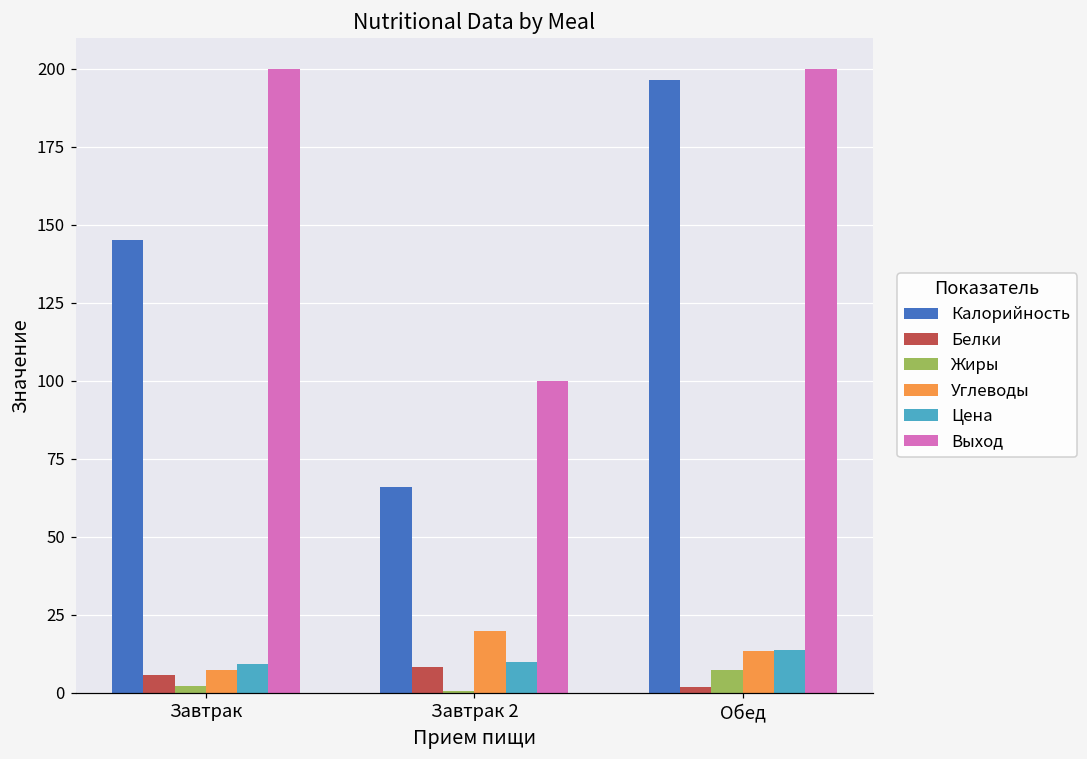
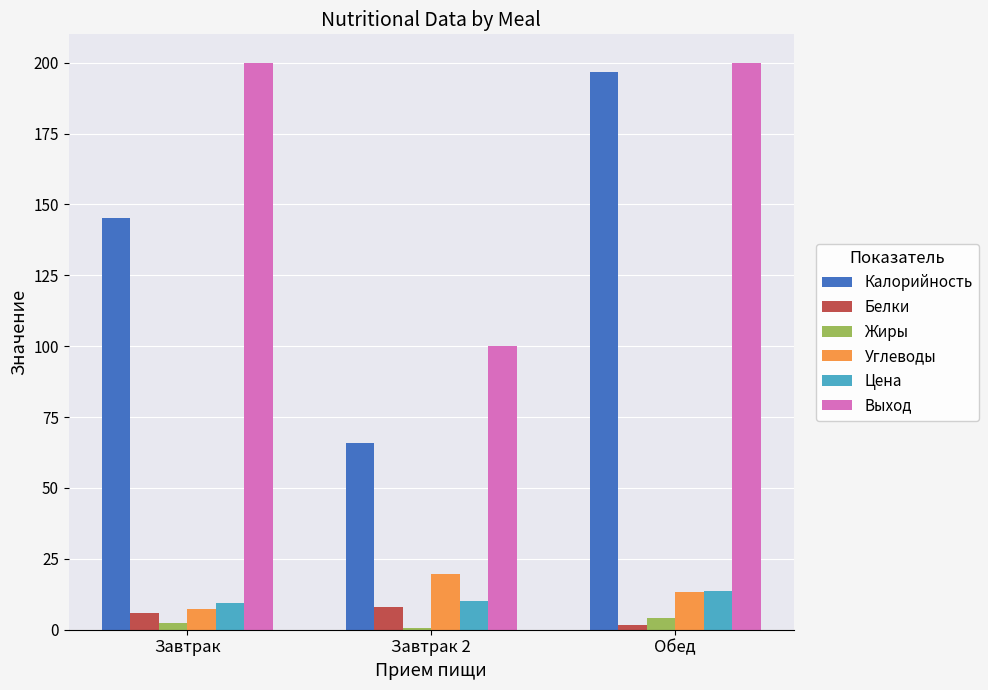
Жиры, Обед: 7 -> 4
